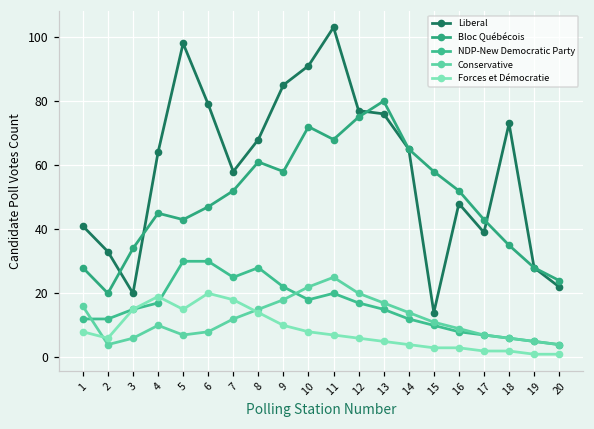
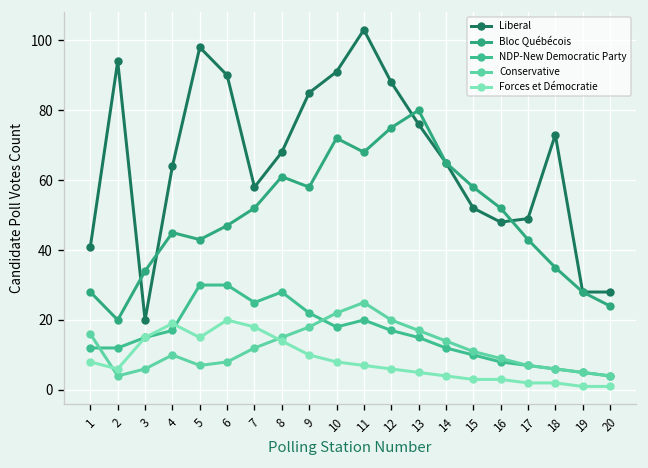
Liberal, 2: 33 -> 94
Liberal, 6: 79 -> 90
Liberal, 12: 77 -> 88
Liberal, 15: 14 -> 52
Liberal, 17: 39 -> 49
Liberal, 20: 22 -> 28
